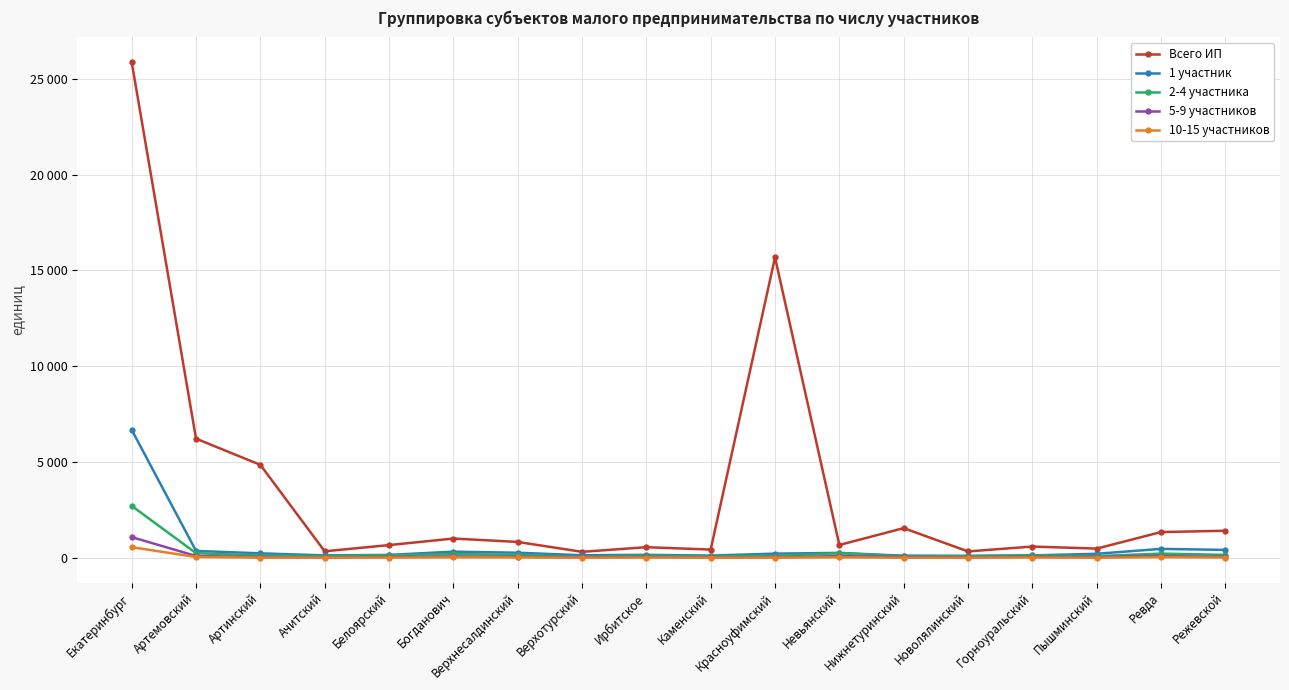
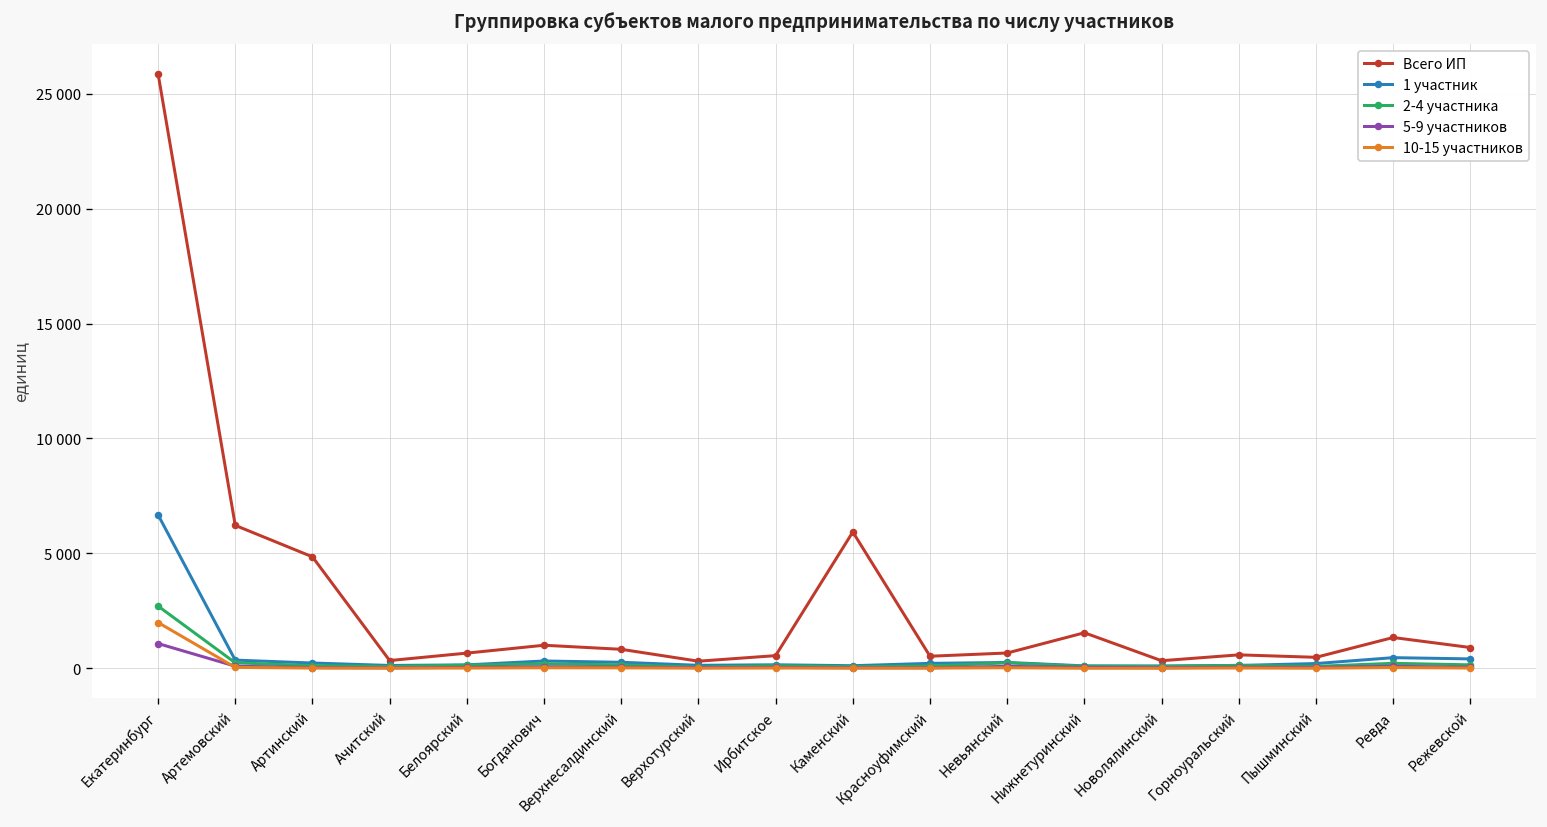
10-15 участников, Екатеринбург: 600 -> 2000
Всего ИП, Каменский: 400 -> 5900
Всего ИП, Красноуфимский: 15700 -> 500
Всего ИП, Режевской: 1400 -> 900
